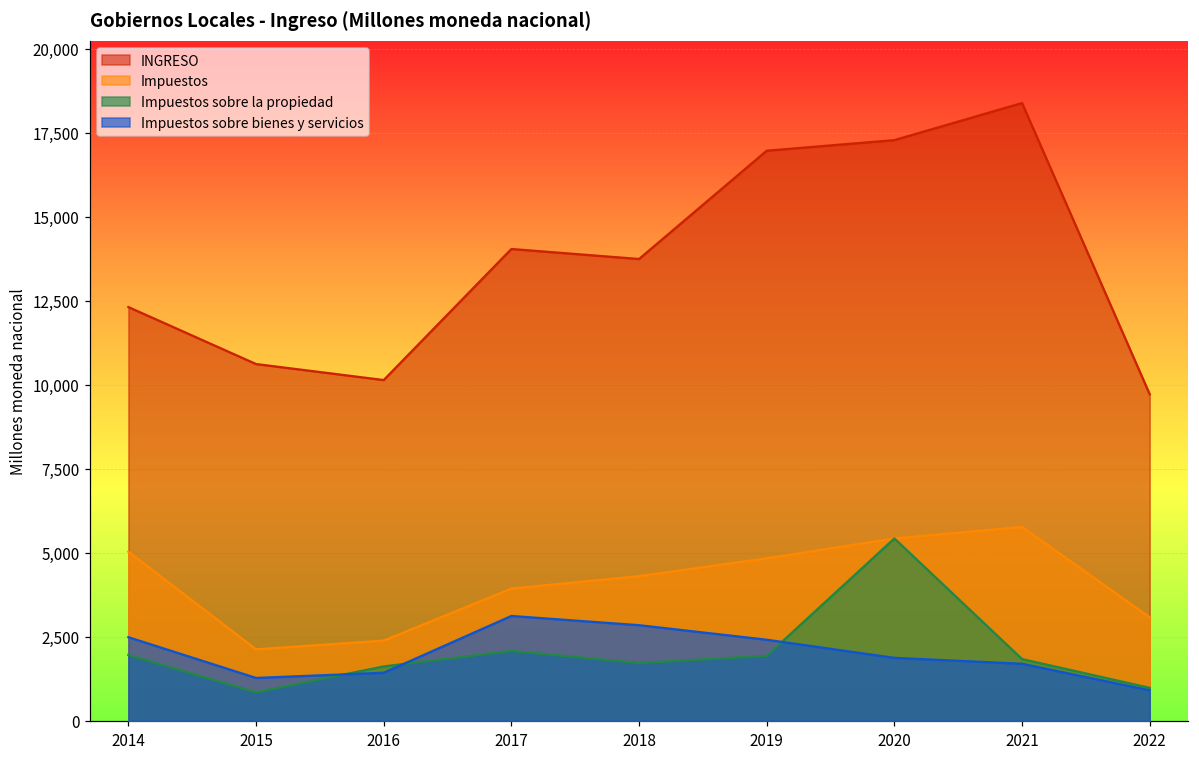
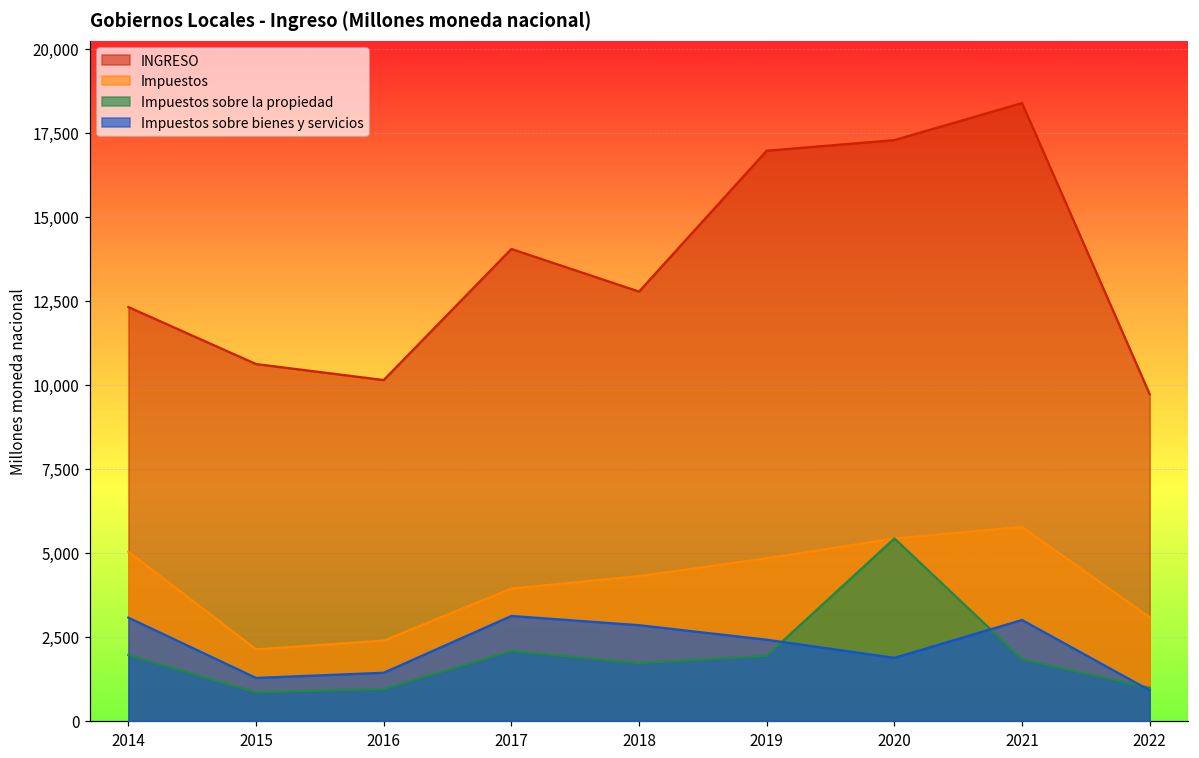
Impuestos sobre bienes y servicios, 2014: 2,500 -> 3,100
Impuestos sobre la propiedad, 2016: 1,600 -> 1,000
INGRESO, 2018: 13,700 -> 12,800
Impuestos sobre bienes y servicios, 2021: 1,700 -> 3,000
